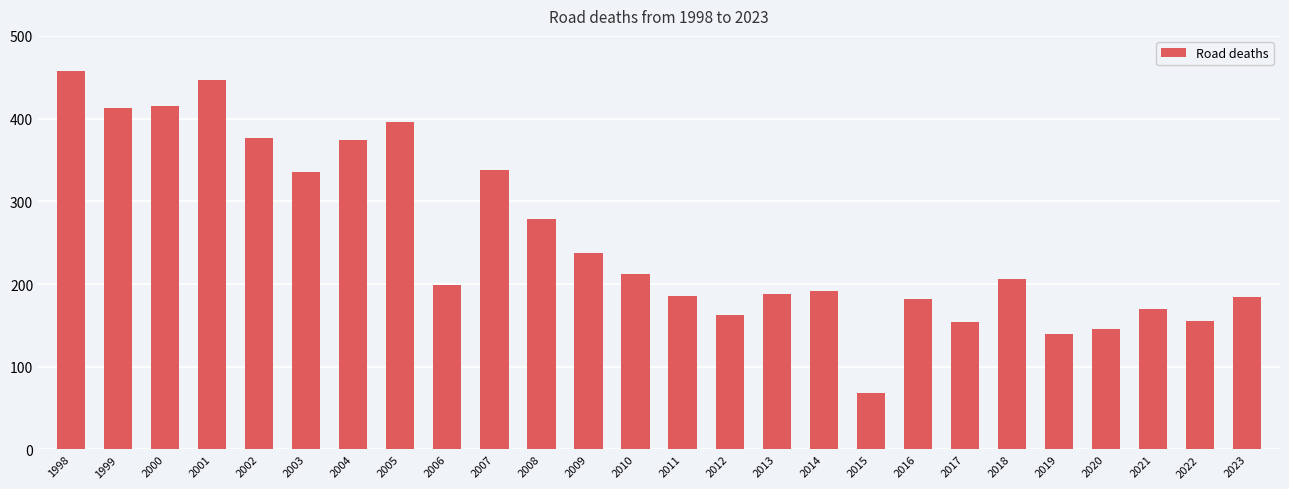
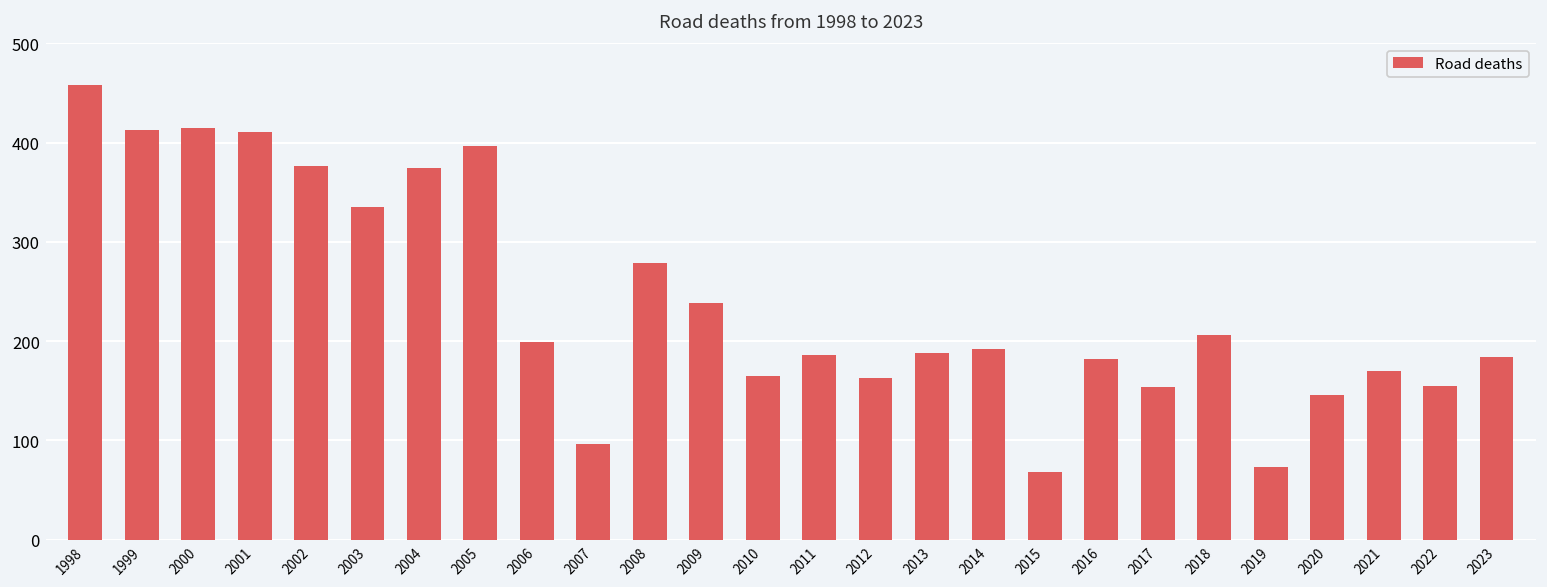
2001: 450 -> 410
2007: 340 -> 100
2010: 210 -> 170
2019: 140 -> 70
